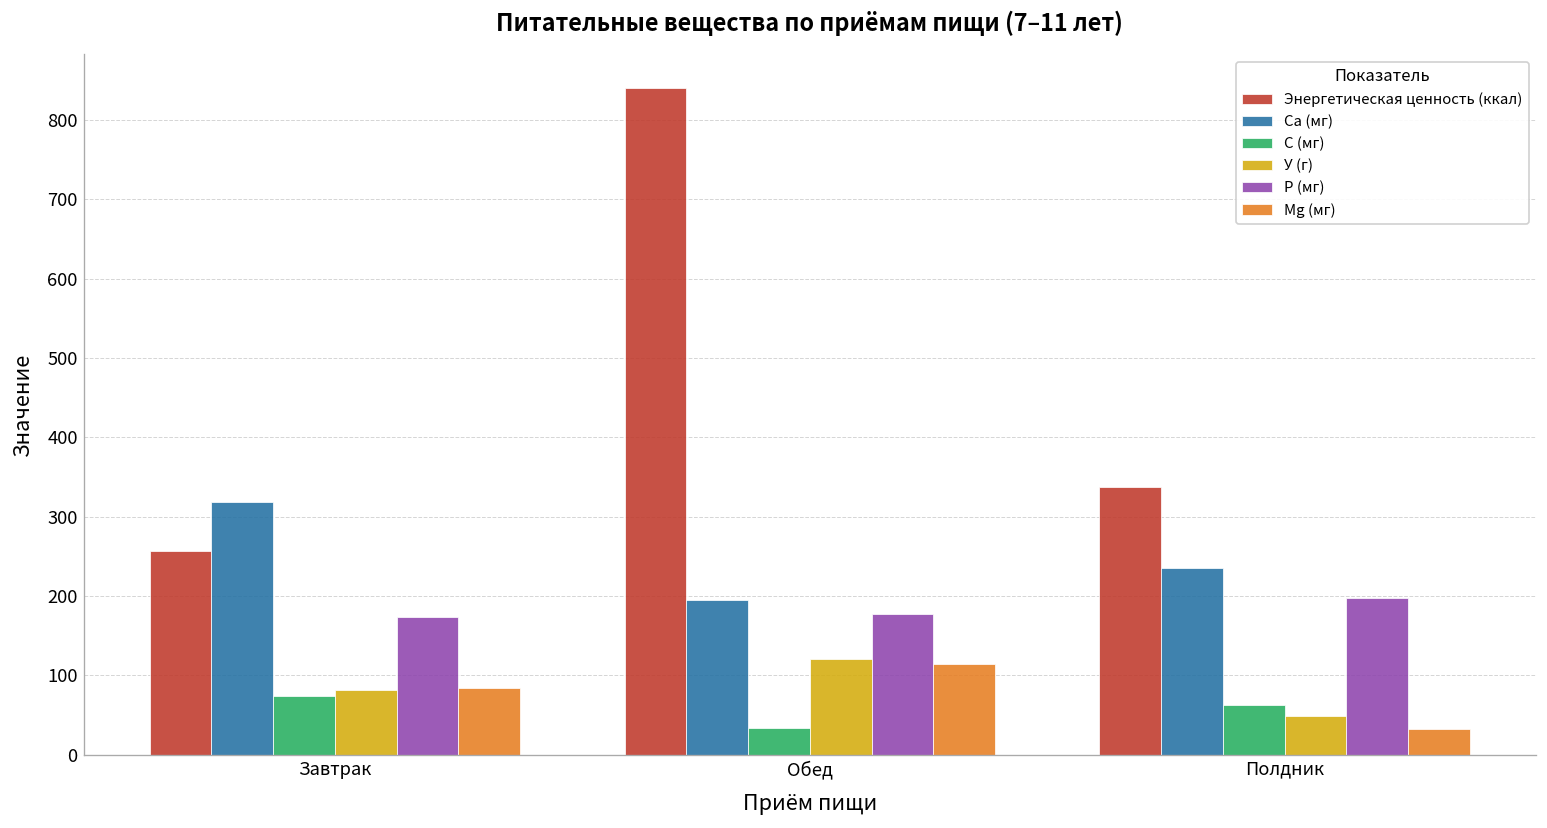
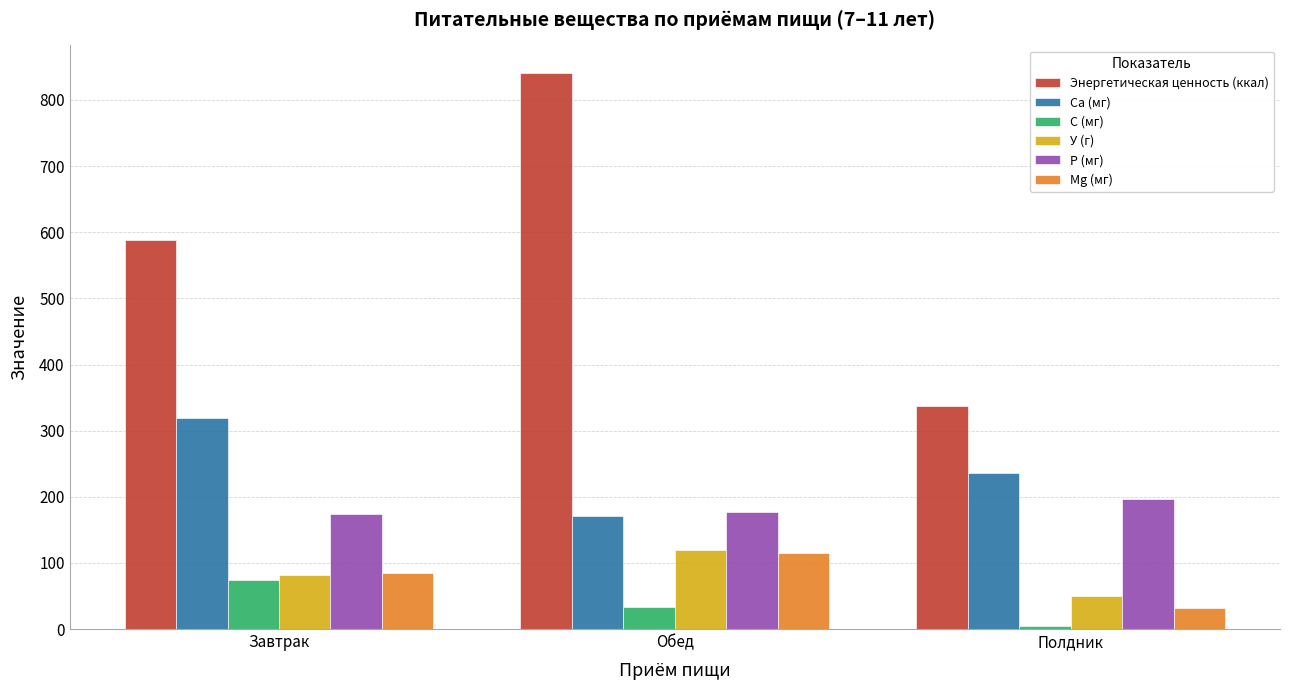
Энергетическая ценность (ккал), Завтрак: 260 -> 590
Ca (мг), Обед: 200 -> 170
C (мг), Полдник: 60 -> 0
